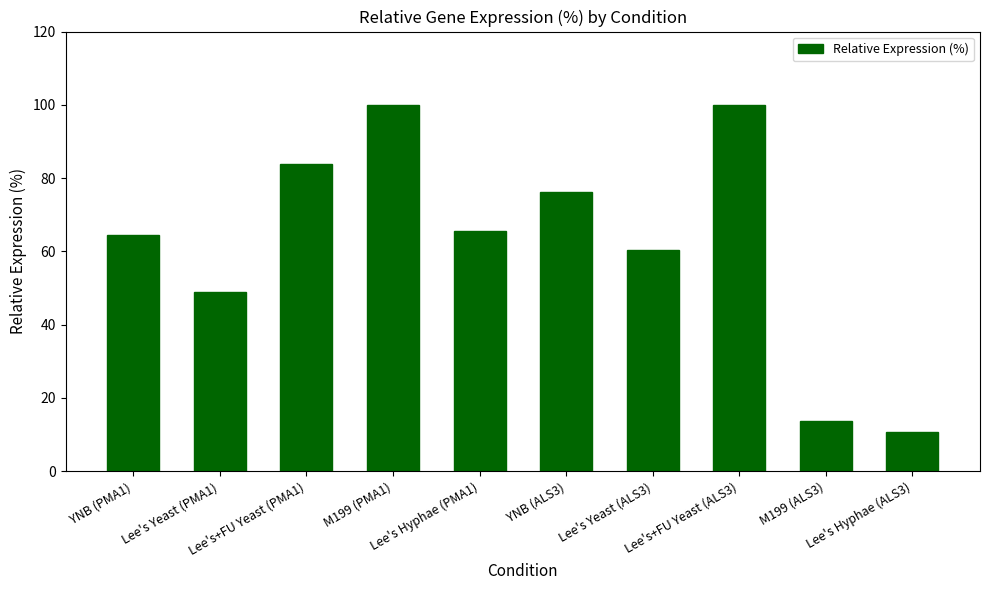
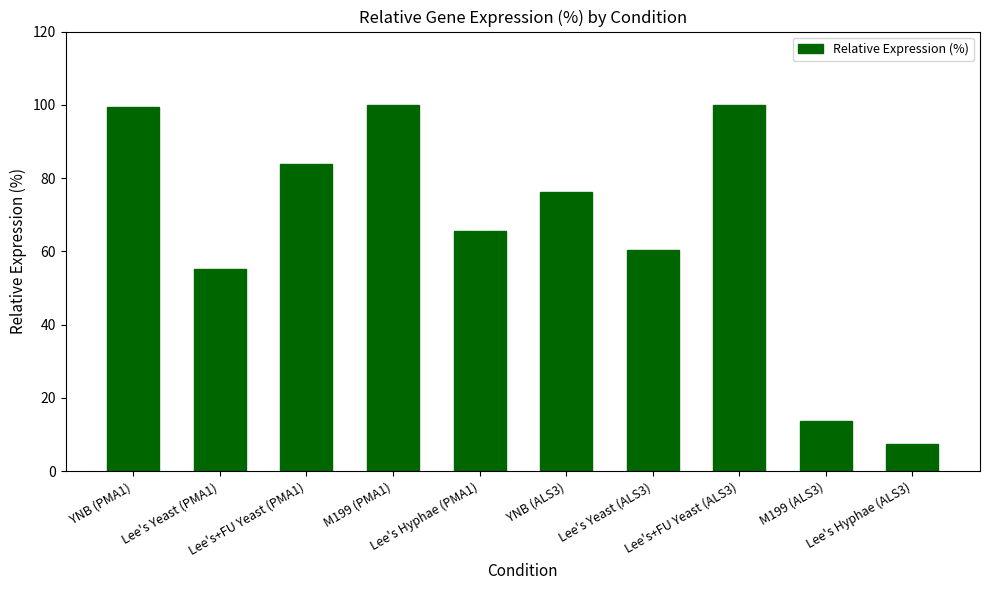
YNB (PMA1): 65 -> 99
Lee's Yeast (PMA1): 49 -> 55
Lee's Hyphae (ALS3): 11 -> 7
